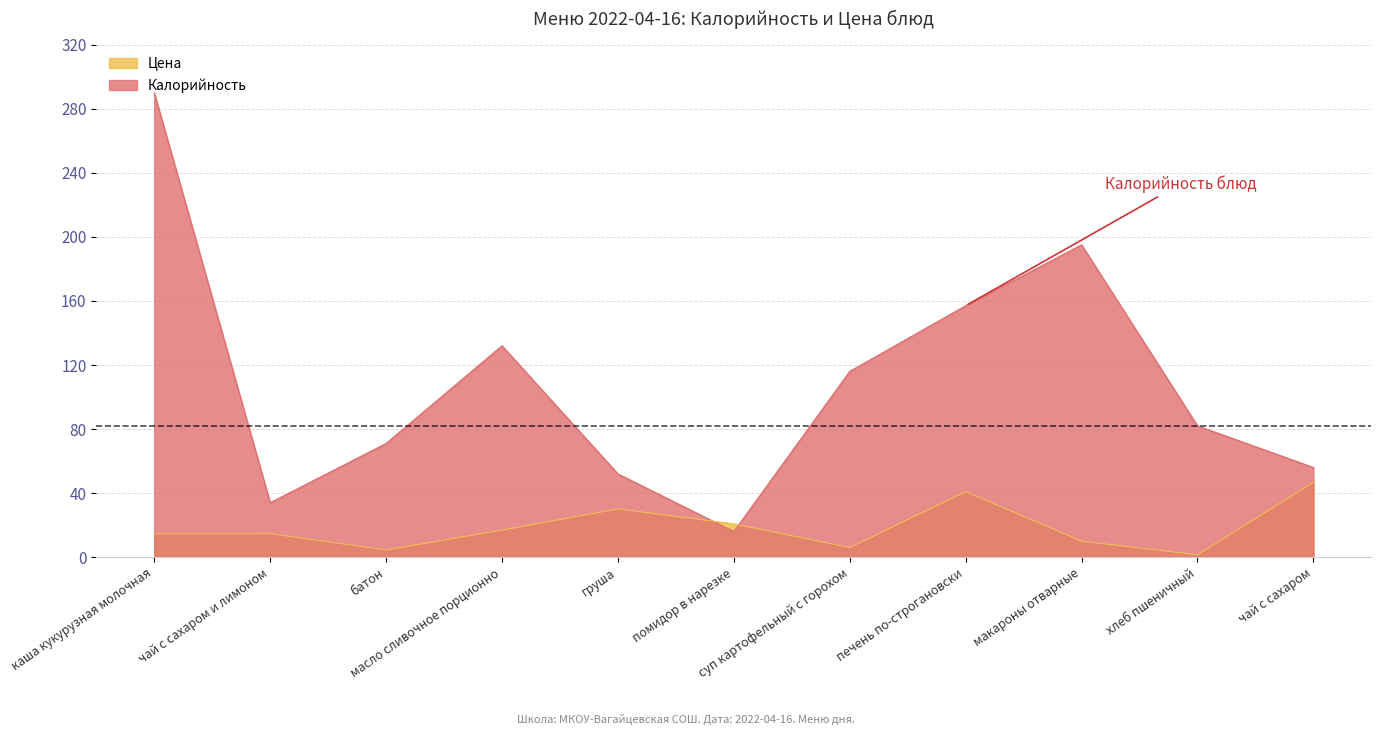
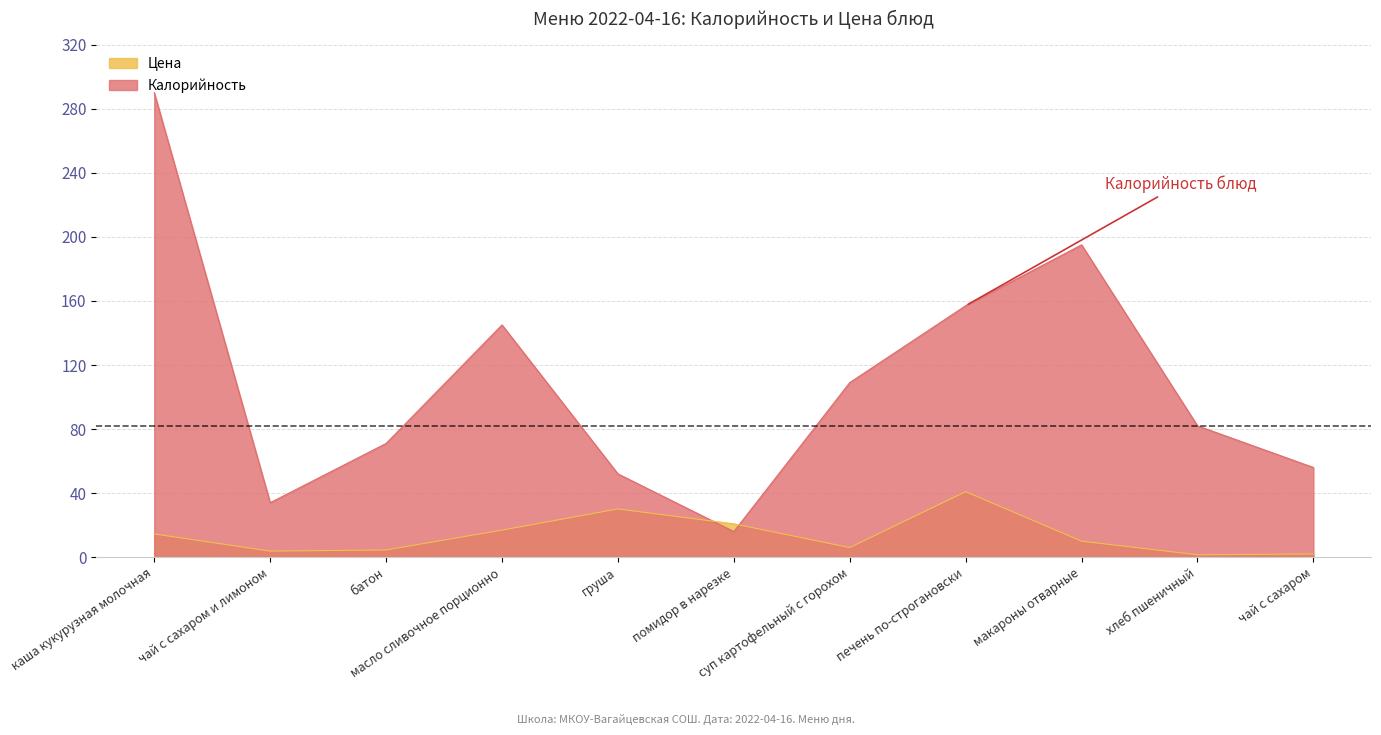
Цена, чай с сахаром и лимоном: 15 -> 4
Калорийность, масло сливочное порционно: 132 -> 145
Калорийность, суп картофельный с горохом: 116 -> 109
Цена, чай с сахаром: 47 -> 2
